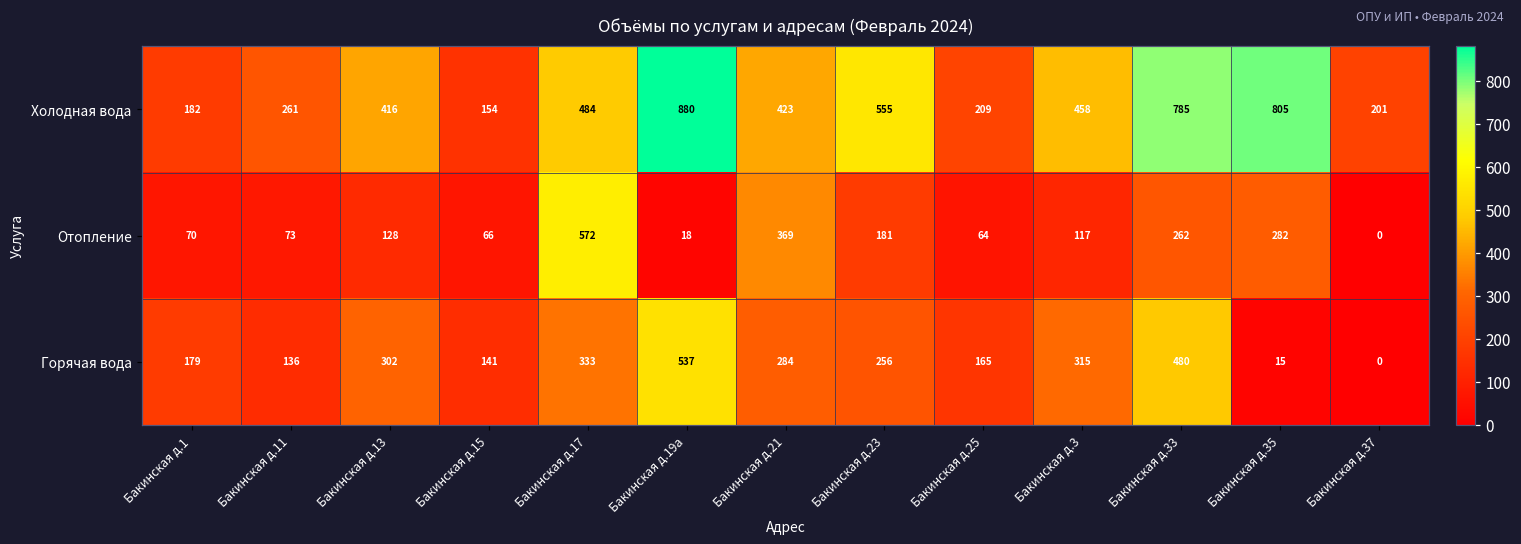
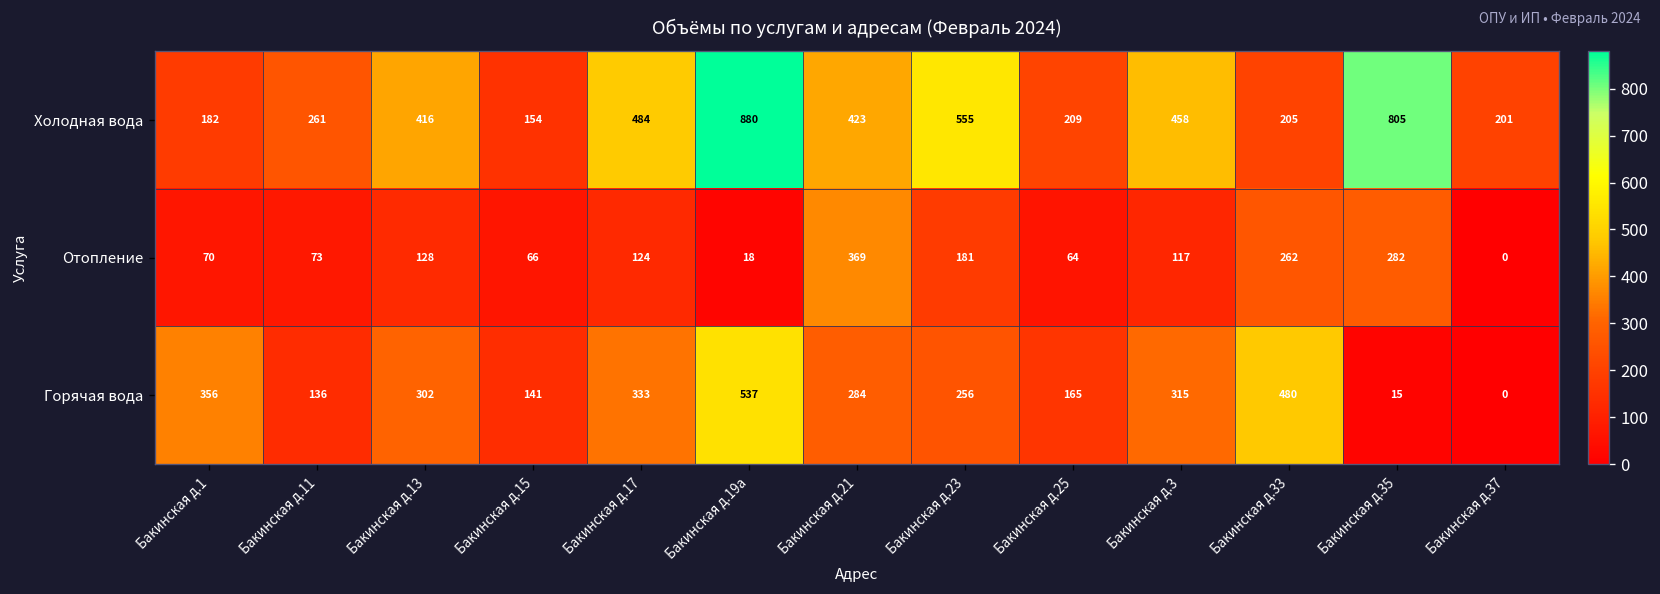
Холодная вода, Бакинская д.33: 785 -> 205
Отопление, Бакинская д.17: 572 -> 124
Горячая вода, Бакинская д.1: 179 -> 356
